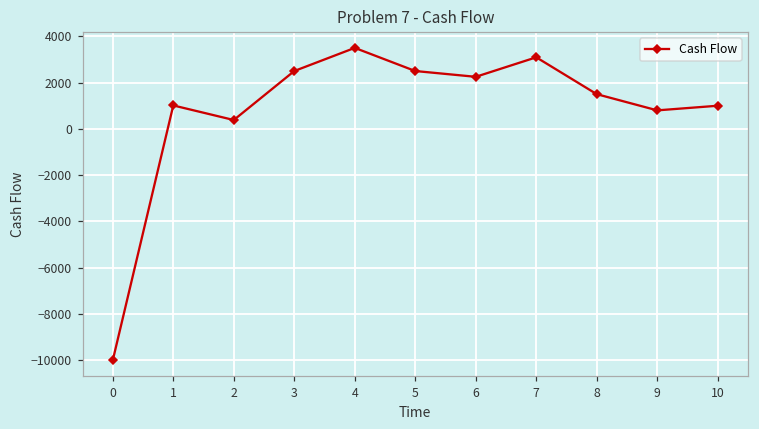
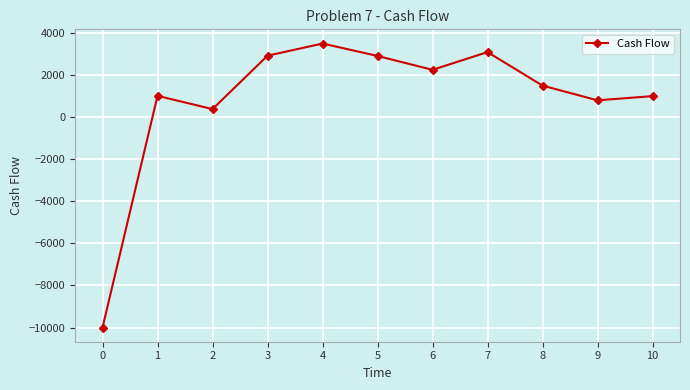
3: 2500 -> 2900
5: 2500 -> 2900
